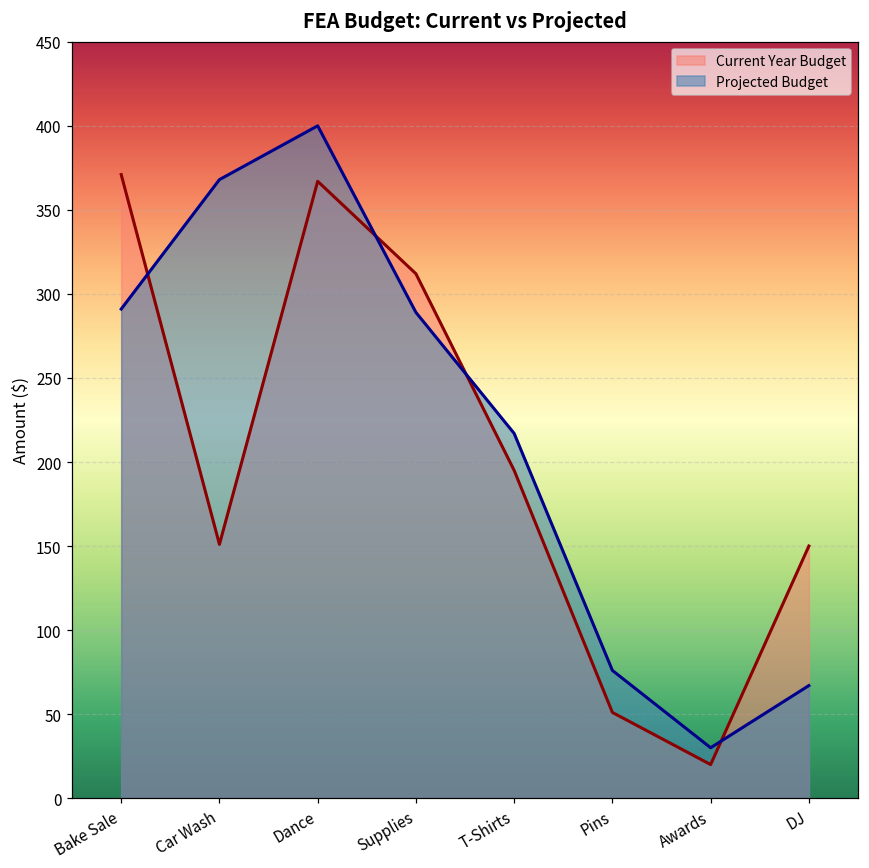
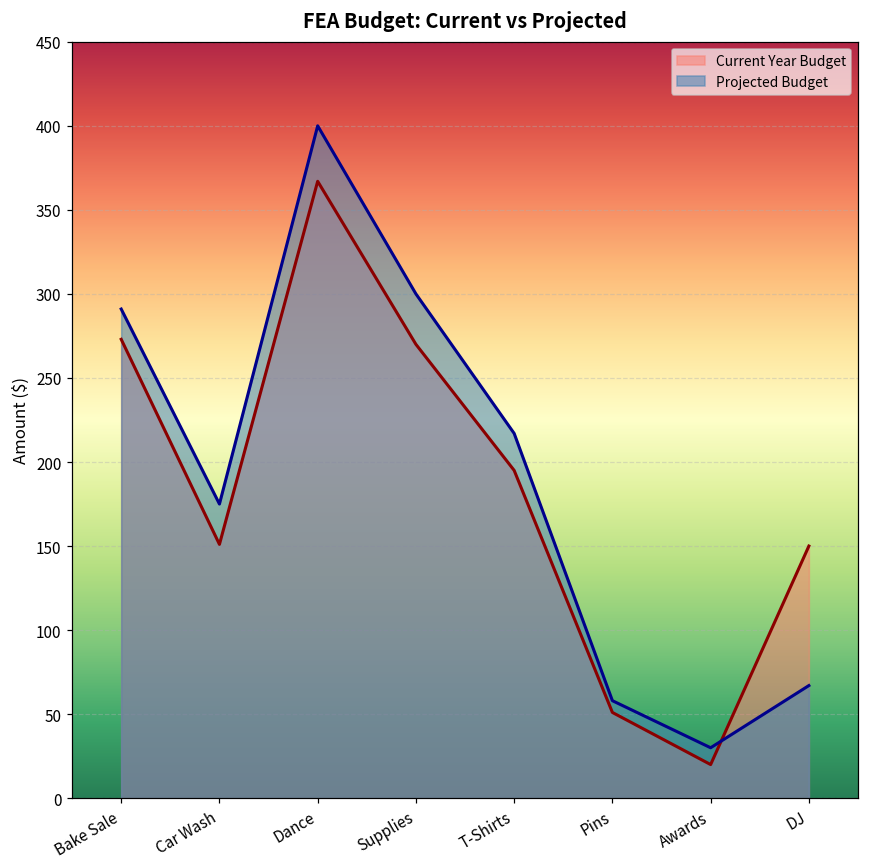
Current Year Budget, Bake Sale: 371 -> 273
Projected Budget, Car Wash: 368 -> 175
Current Year Budget, Supplies: 312 -> 270
Projected Budget, Supplies: 289 -> 300
Projected Budget, Pins: 76 -> 58
